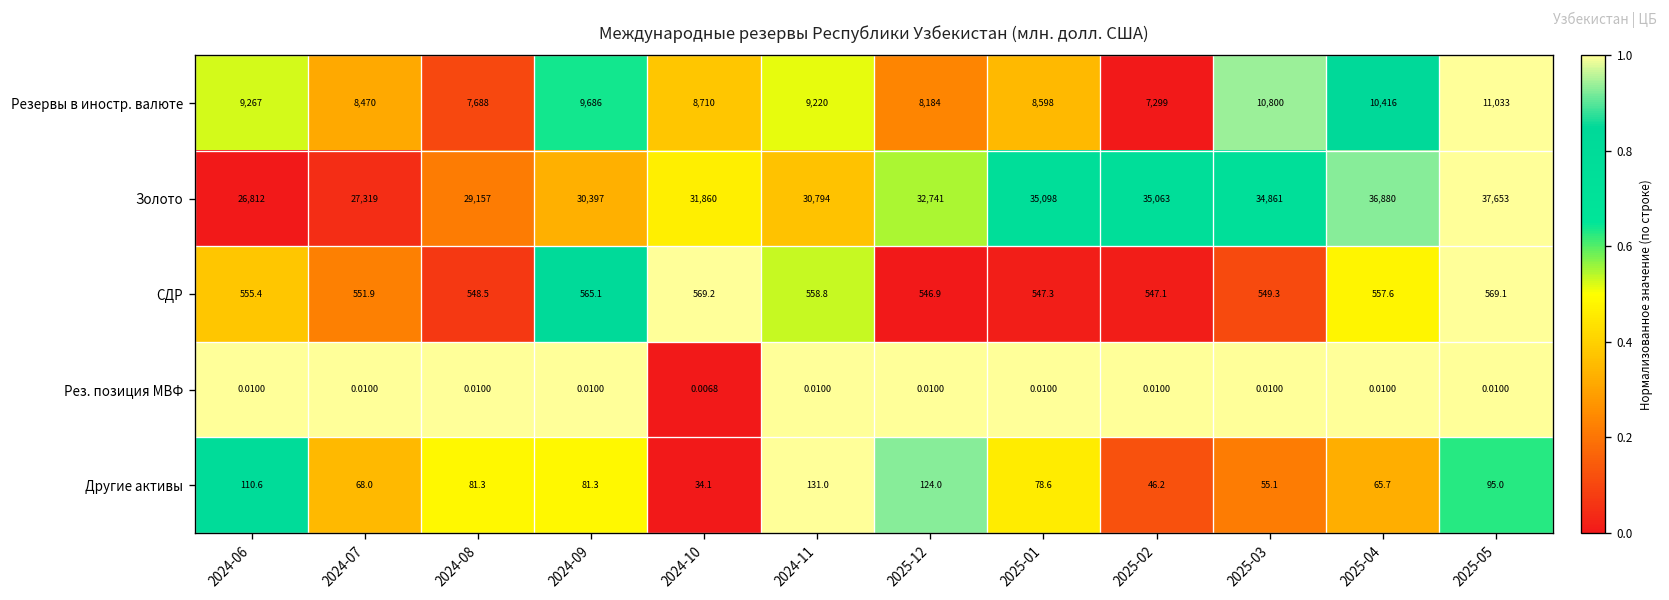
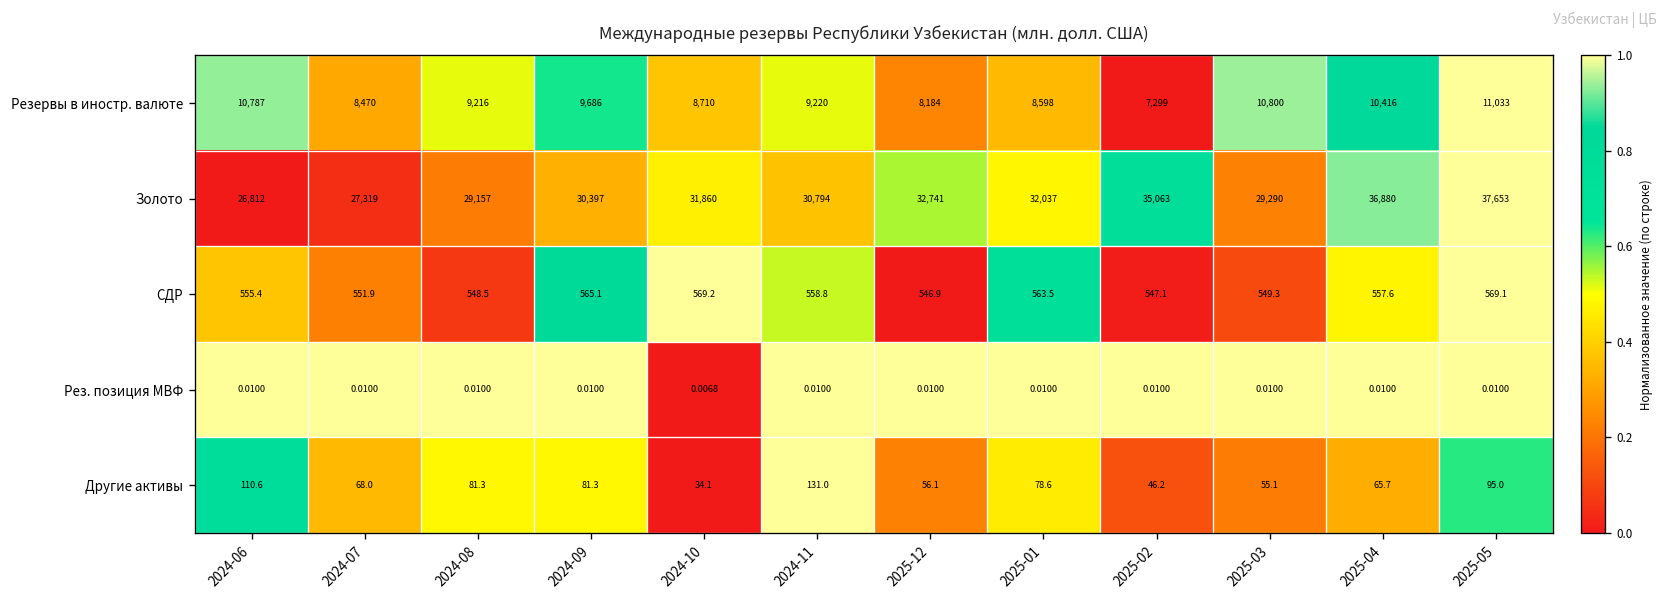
Резервы в иностр. валюте, 2024-06: 9,267 -> 10,787
Резервы в иностр. валюте, 2024-08: 7,688 -> 9,216
Золото, 2025-01: 35,098 -> 32,037
Золото, 2025-03: 34,861 -> 29,290
СДР, 2025-01: 547.3 -> 563.5
Другие активы, 2025-12: 124.0 -> 56.1
